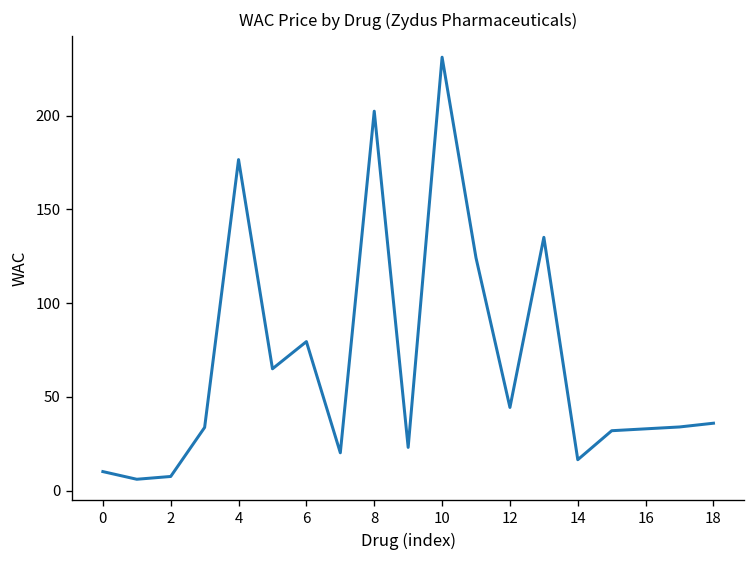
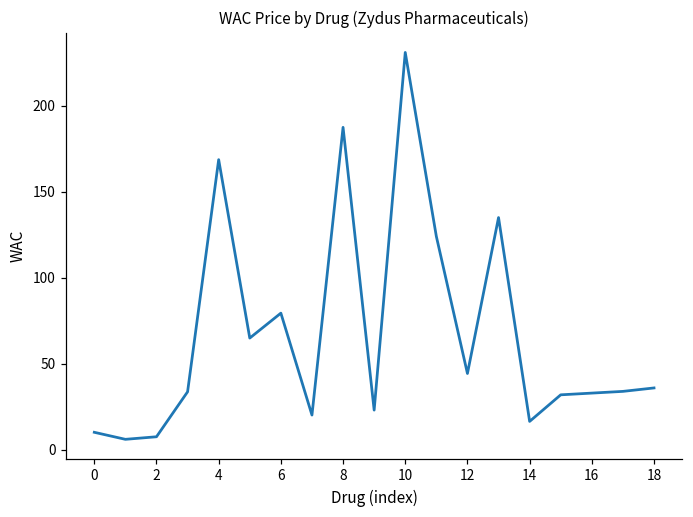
4: 177 -> 169
8: 202 -> 188
